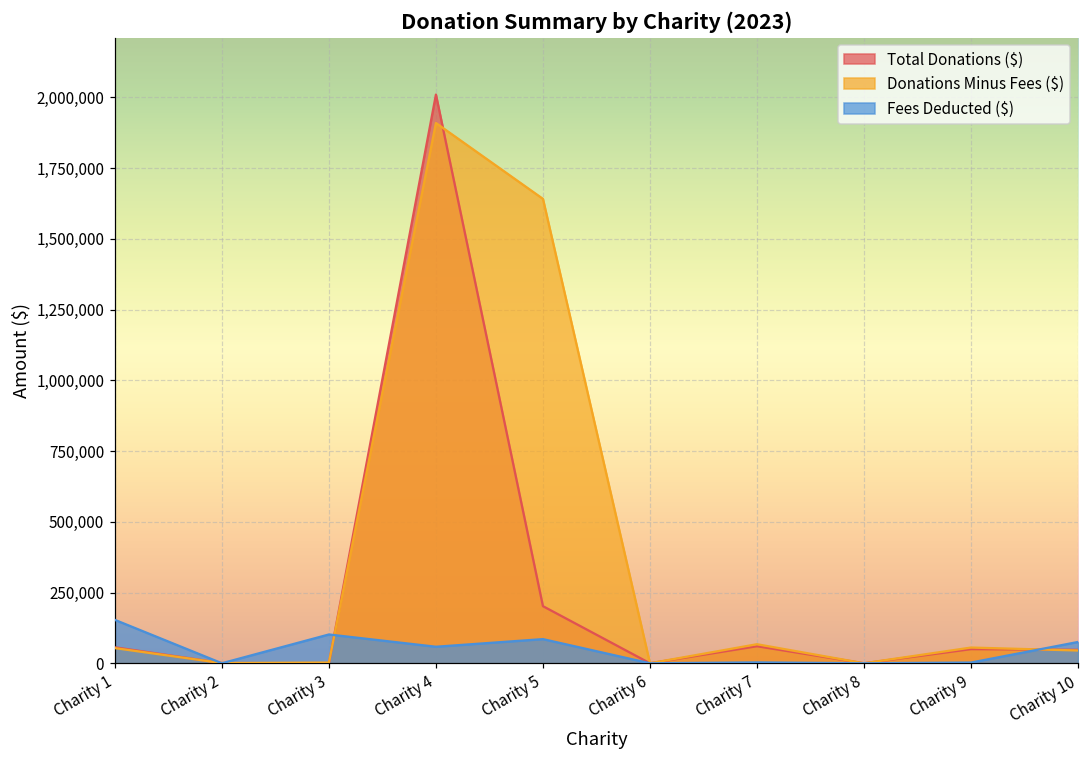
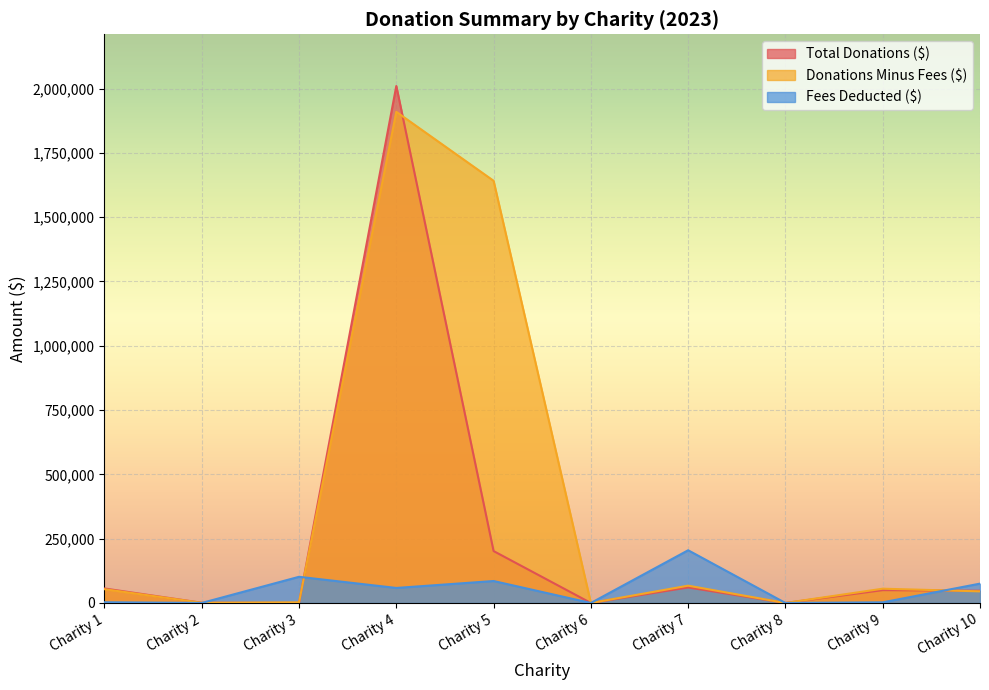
Fees Deducted ($), Charity 1: 150,000 -> 0
Fees Deducted ($), Charity 7: 0 -> 200,000
